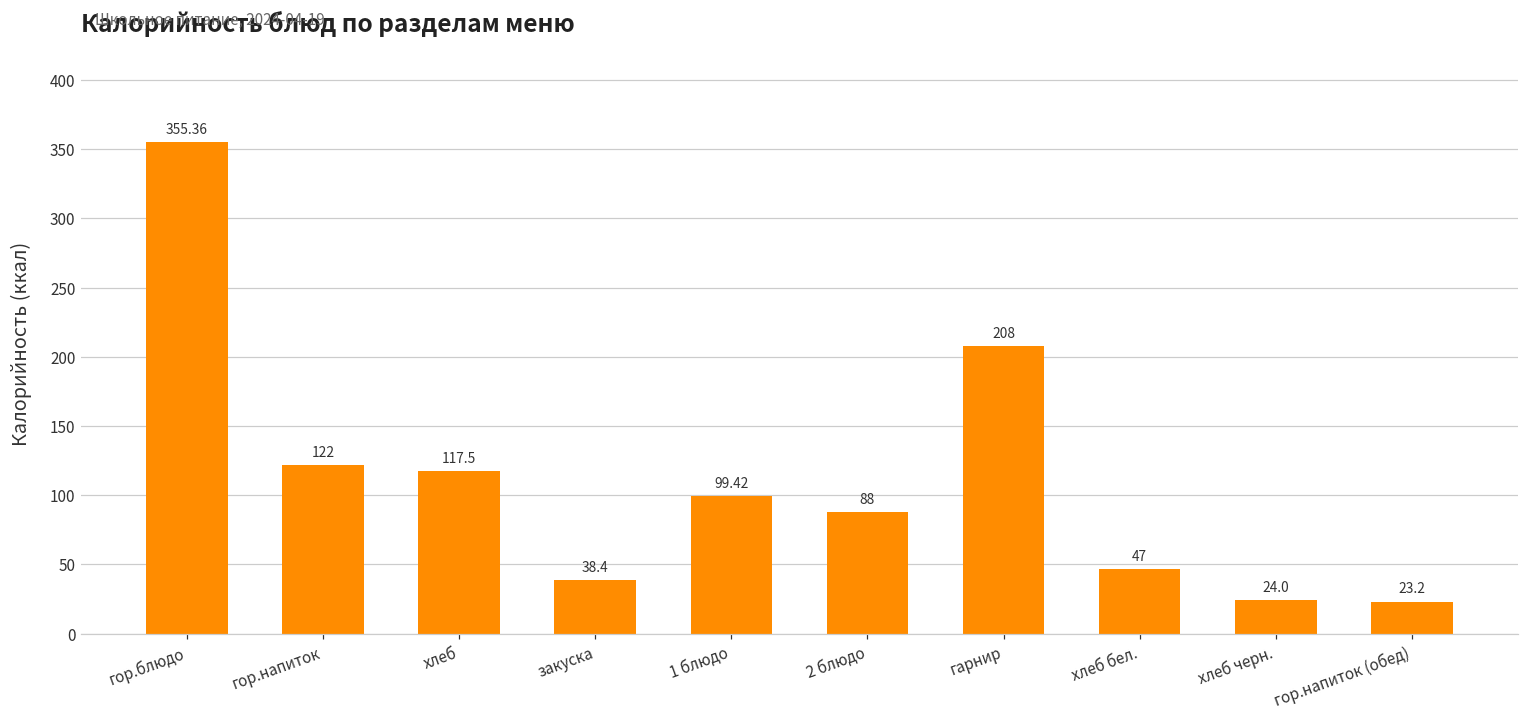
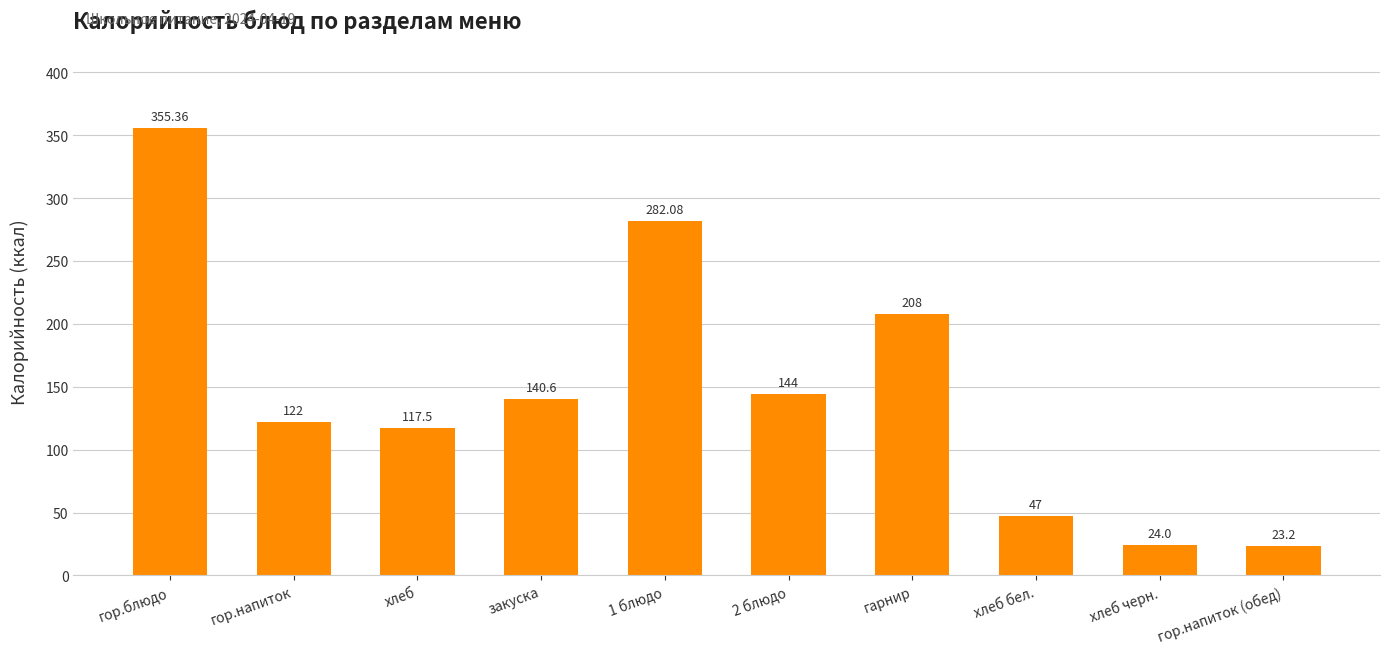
закуска: 38.4 -> 140.6
1 блюдо: 99.42 -> 282.08
2 блюдо: 88 -> 144
